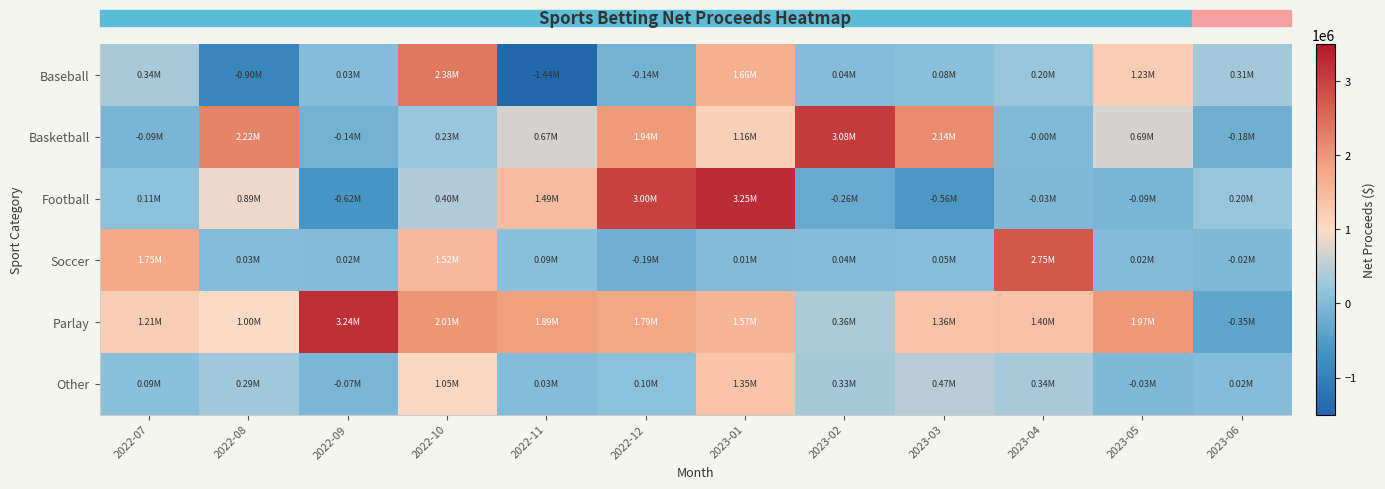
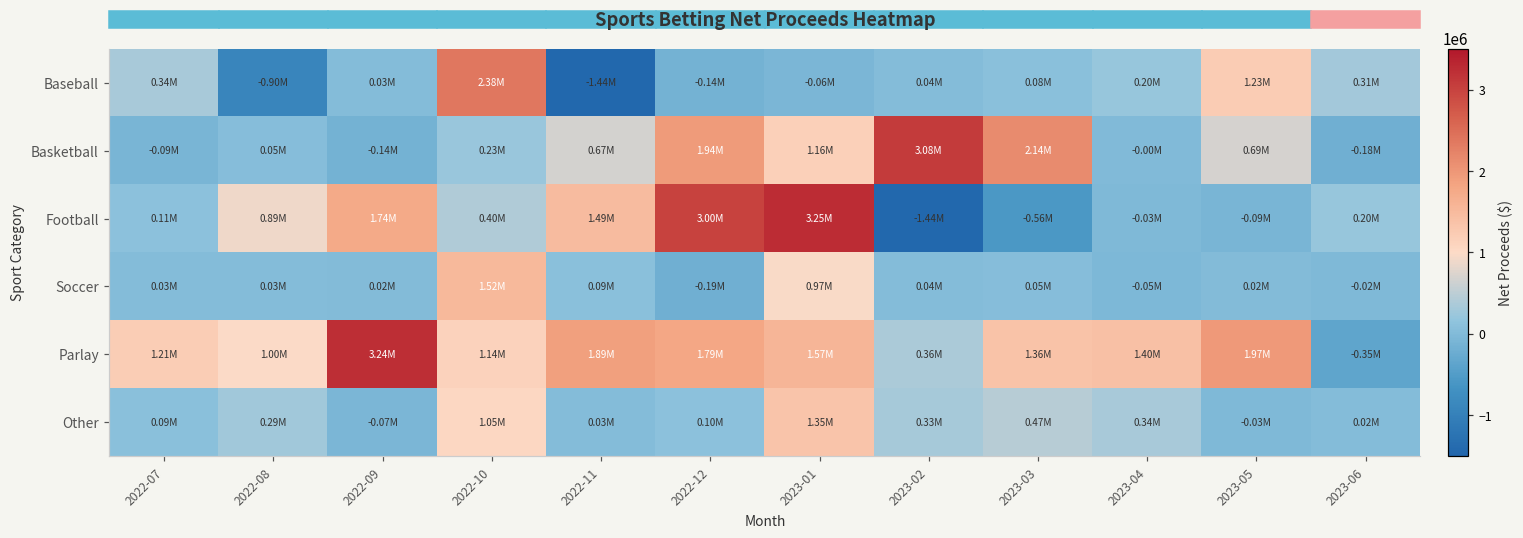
Baseball, 2023-01: 1.66M -> -0.06M
Basketball, 2022-08: 2.22M -> 0.05M
Football, 2022-09: -0.62M -> 1.74M
Football, 2023-02: -0.26M -> -1.44M
Soccer, 2022-07: 1.75M -> 0.03M
Soccer, 2023-01: 0.01M -> 0.97M
Soccer, 2023-04: 2.75M -> -0.05M
Parlay, 2022-10: 2.01M -> 1.14M
